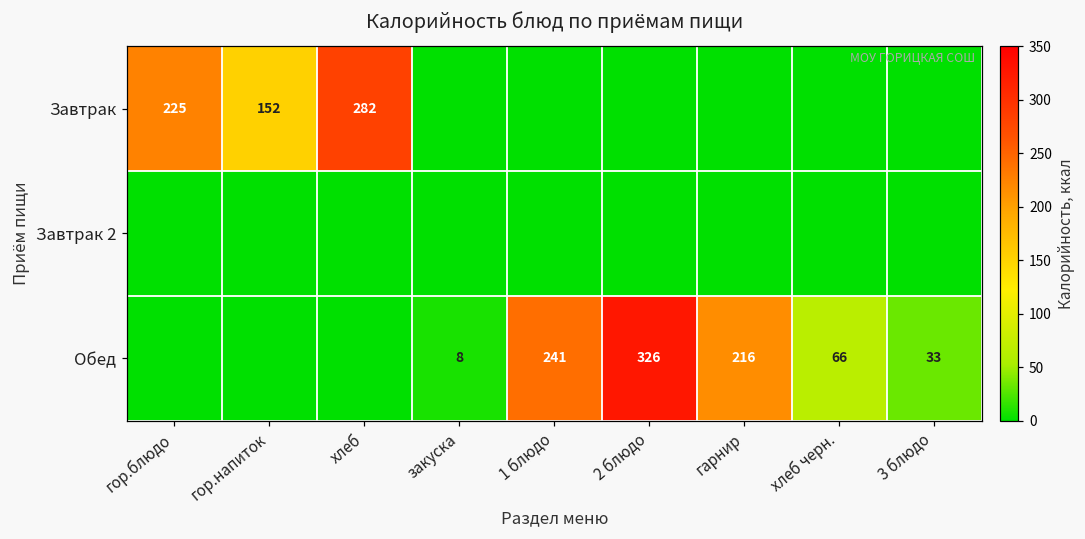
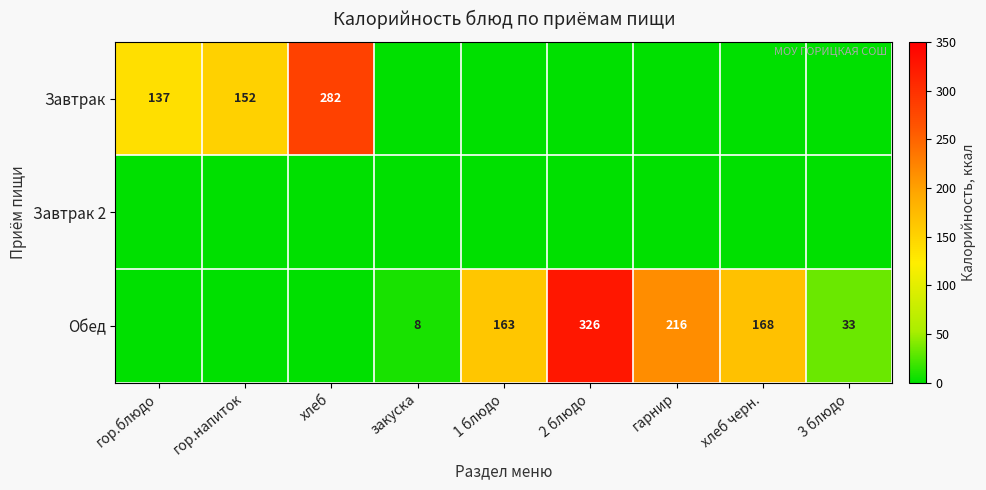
Завтрак, гор.блюдо: 225 -> 137
Обед, 1 блюдо: 241 -> 163
Обед, хлеб черн.: 66 -> 168
